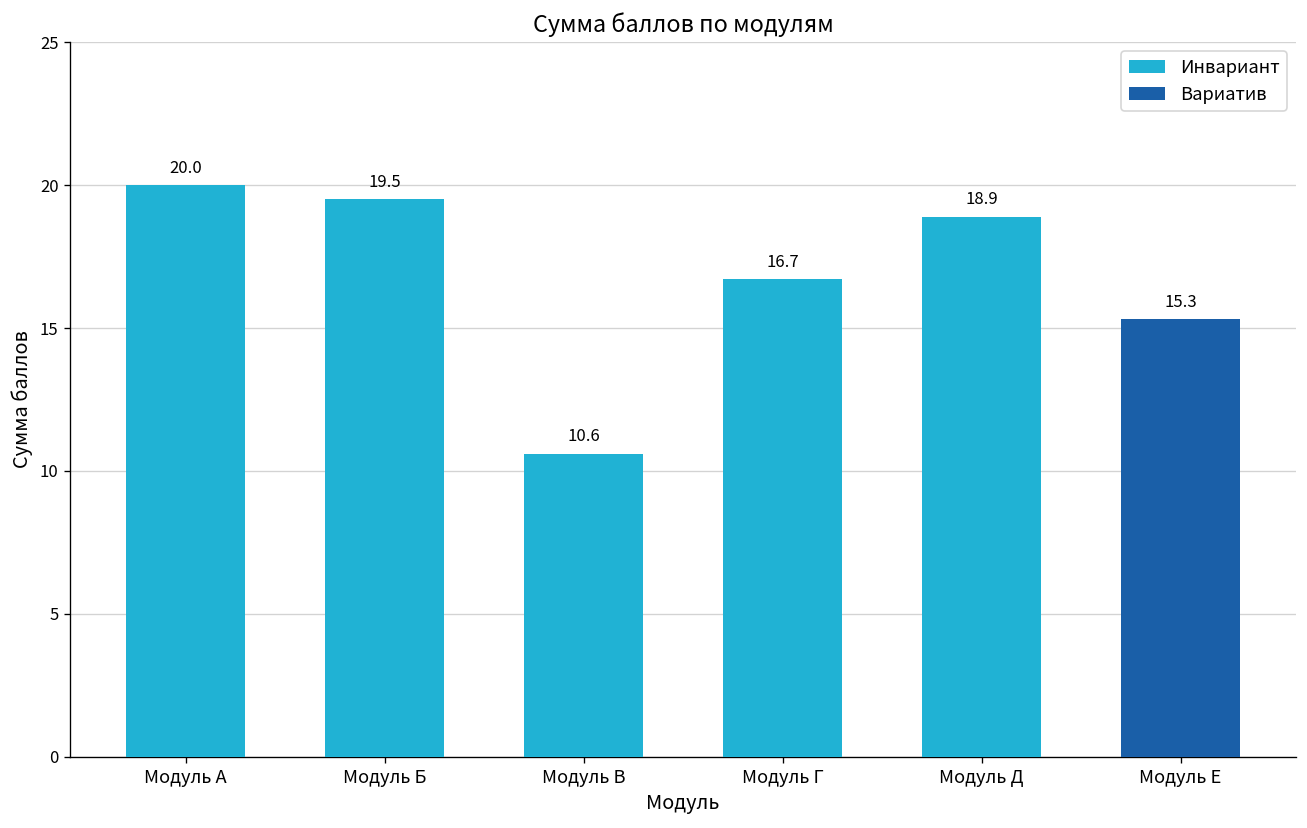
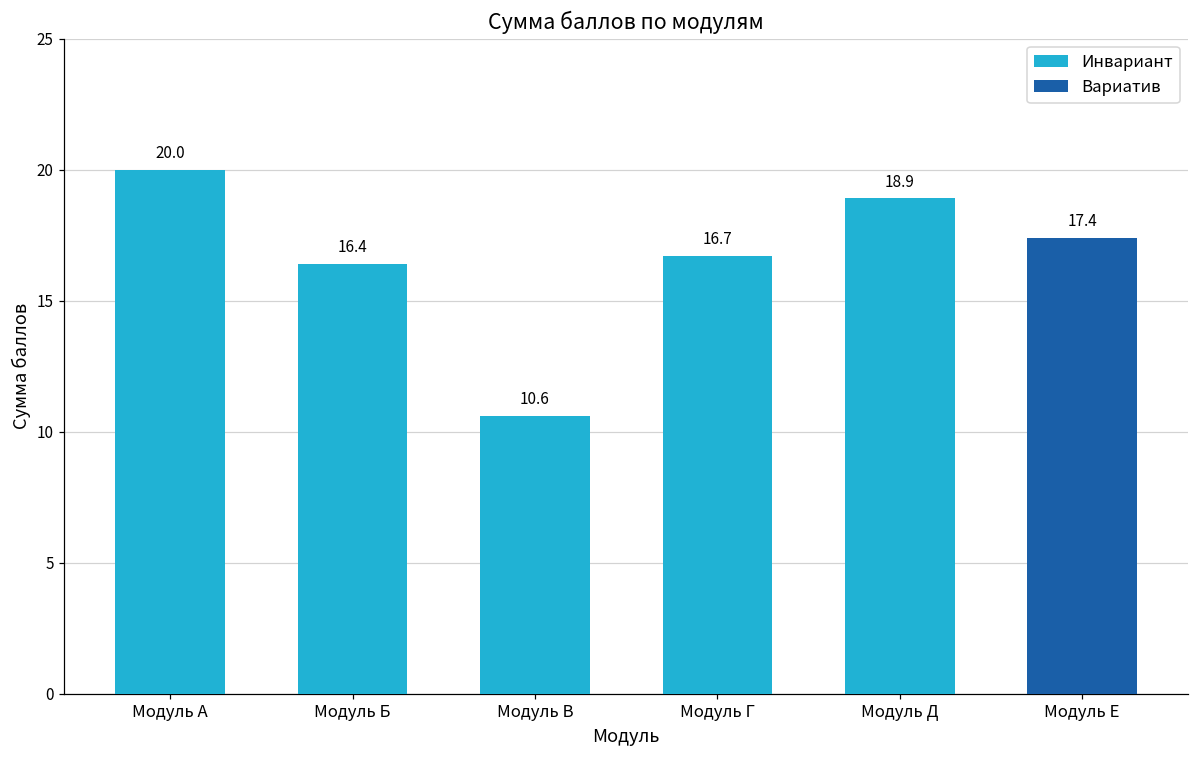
Инвариант, Модуль Б: 19.5 -> 16.4
Вариатив, Модуль Е: 15.3 -> 17.4
